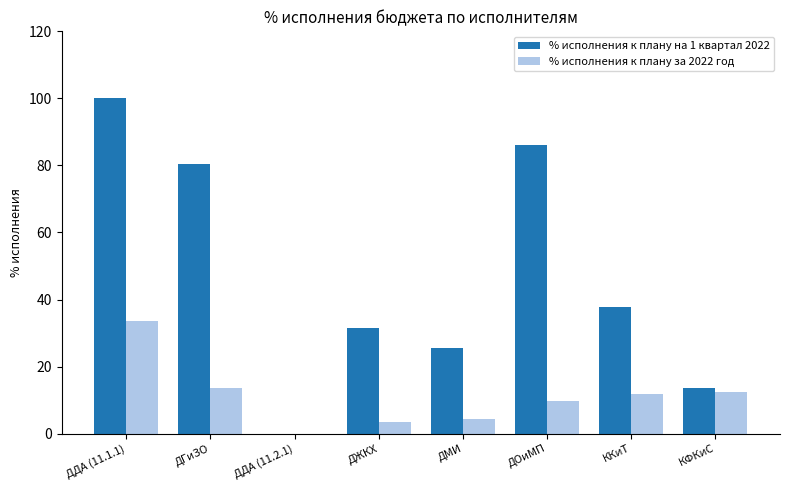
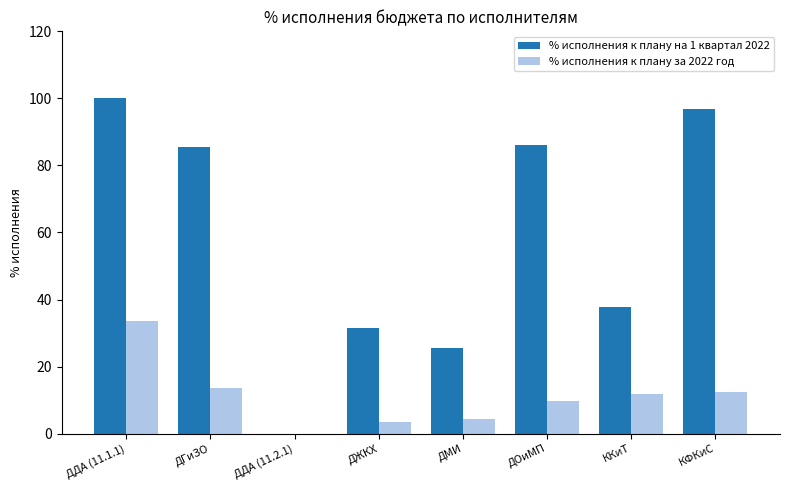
% исполнения к плану на 1 квартал 2022, ДГиЗО: 81 -> 86
% исполнения к плану на 1 квартал 2022, КФКиС: 14 -> 97
